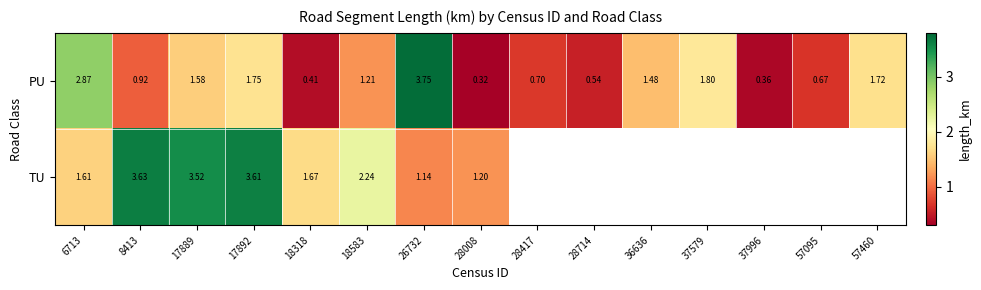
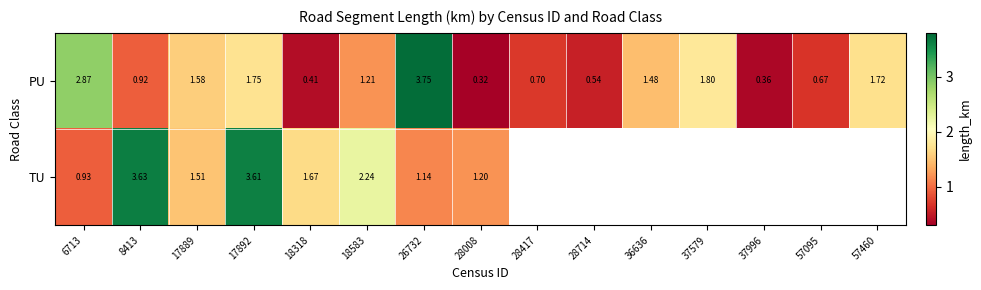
TU, 6713: 1.61 -> 0.93
TU, 17889: 3.52 -> 1.51
